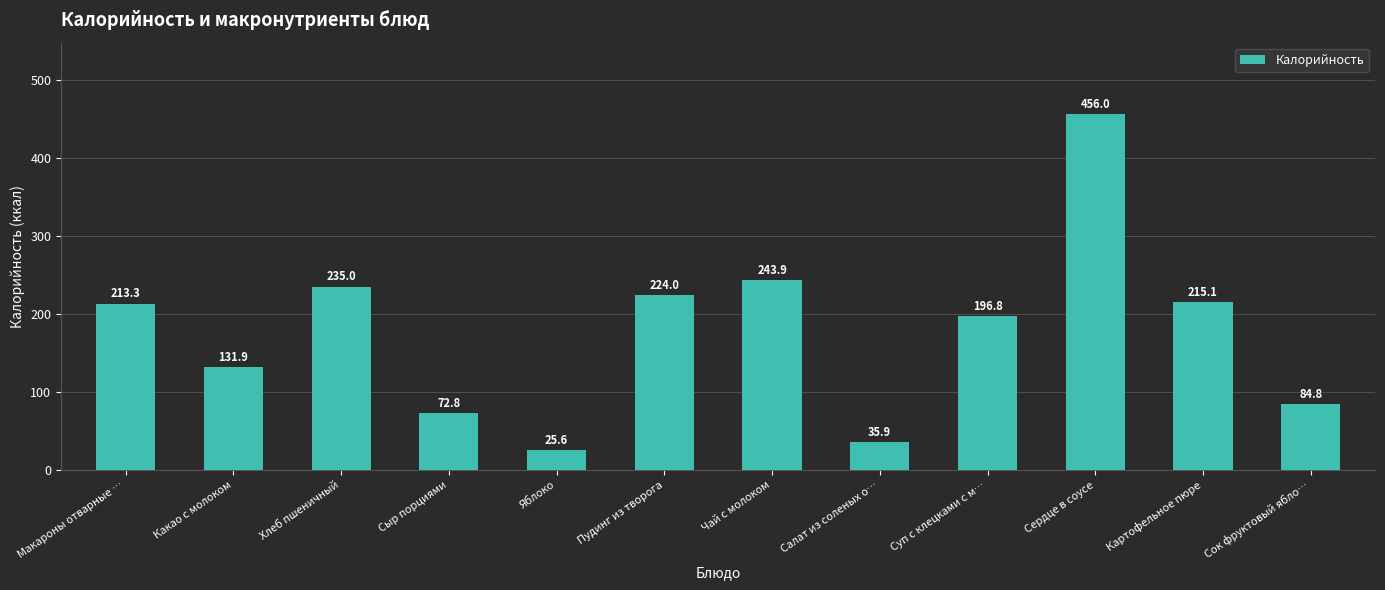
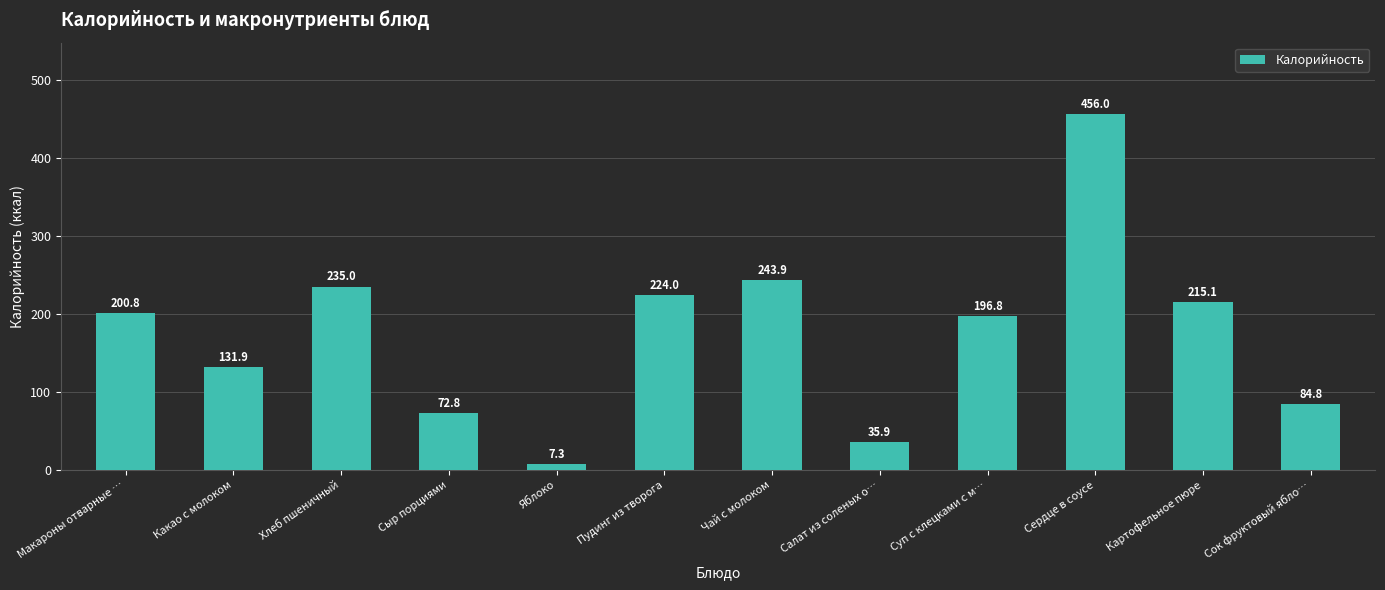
Макароны отварные …: 213.3 -> 200.8
Яблоко: 25.6 -> 7.3
